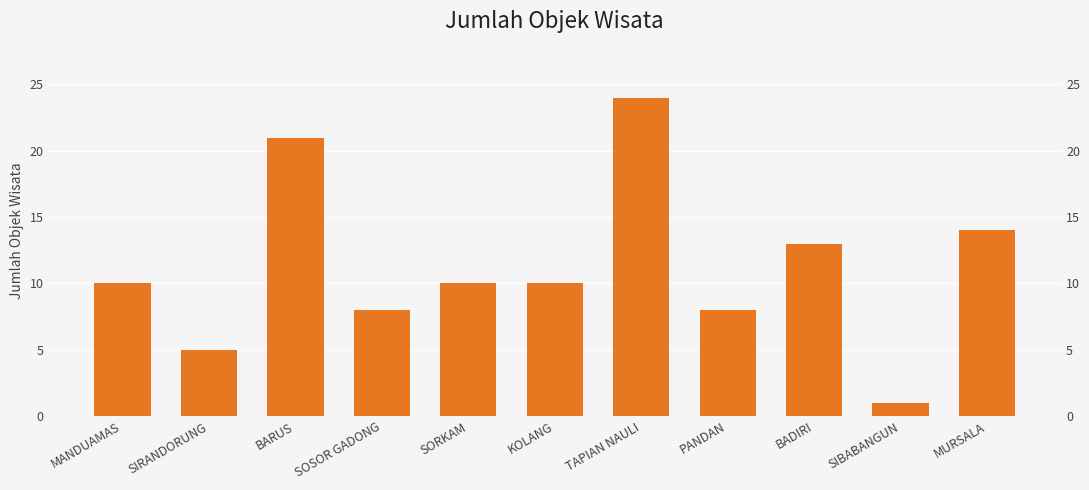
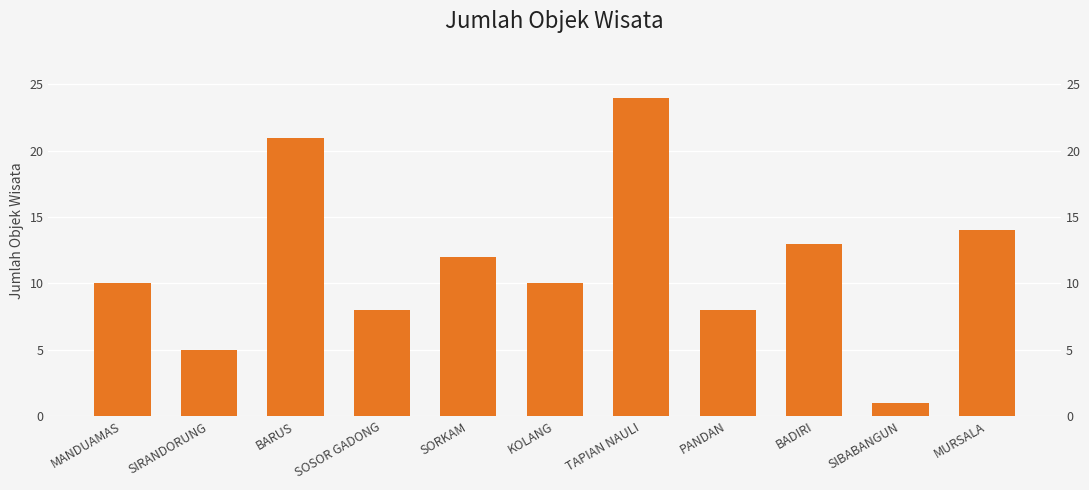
SORKAM: 10 -> 12
